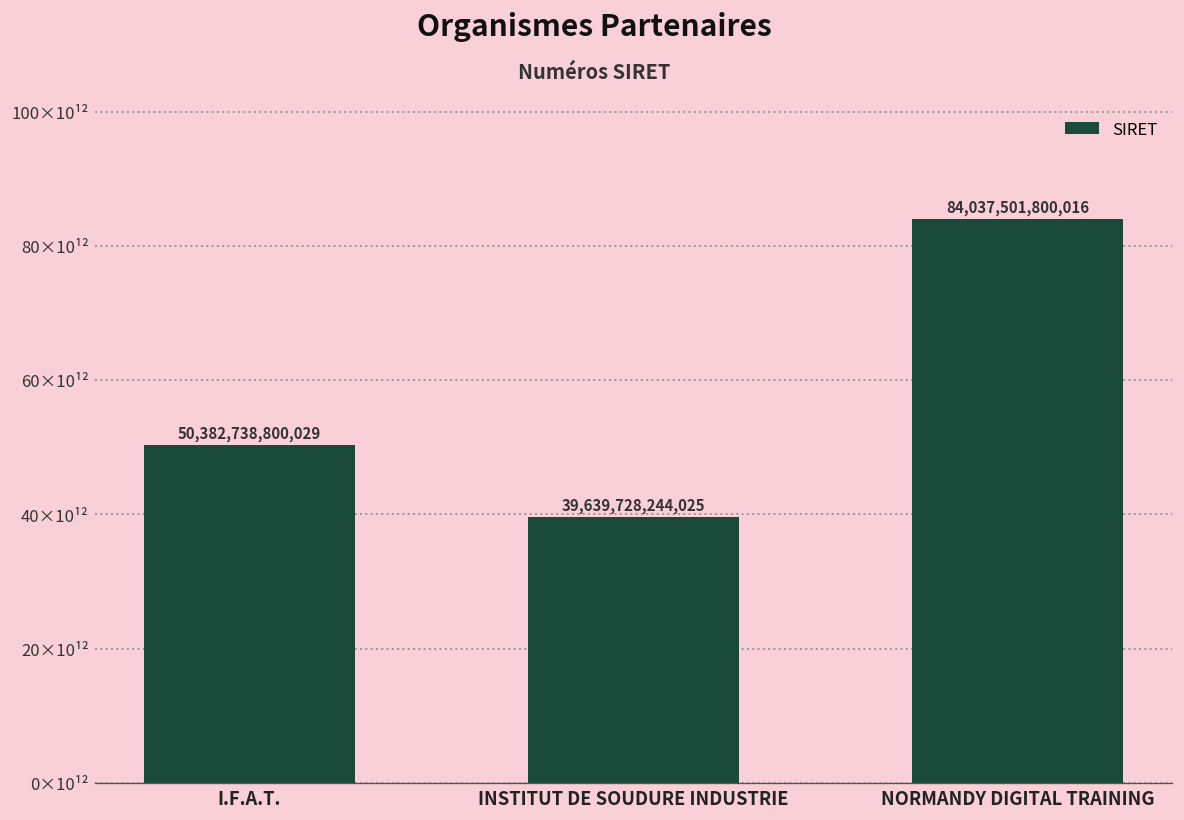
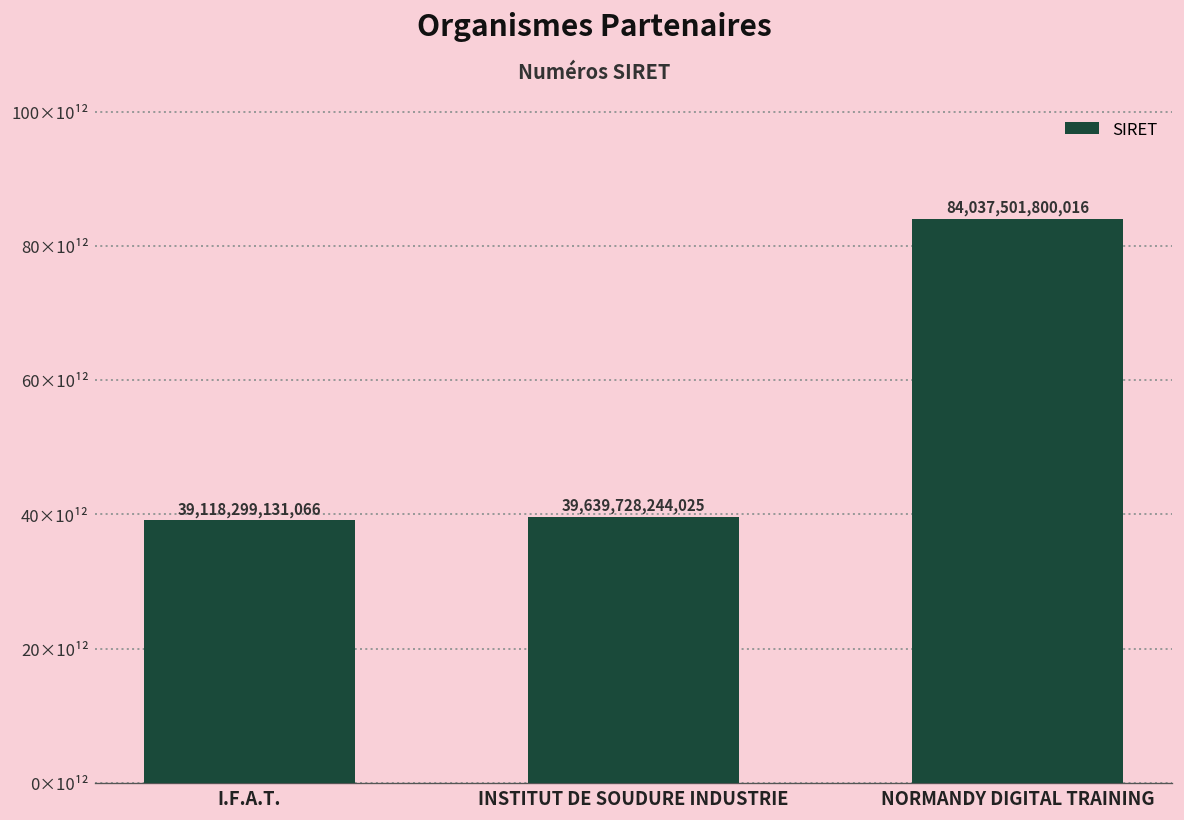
I.F.A.T.: 50,382,738,800,029 -> 39,118,299,131,066
